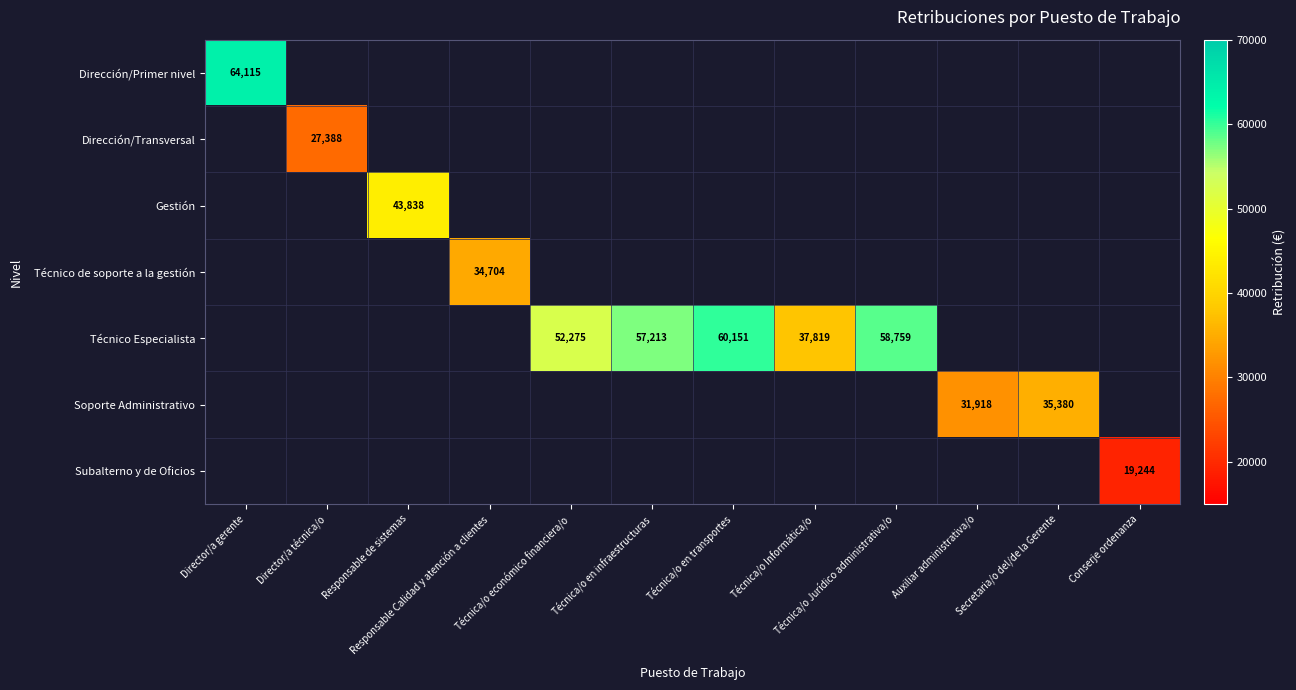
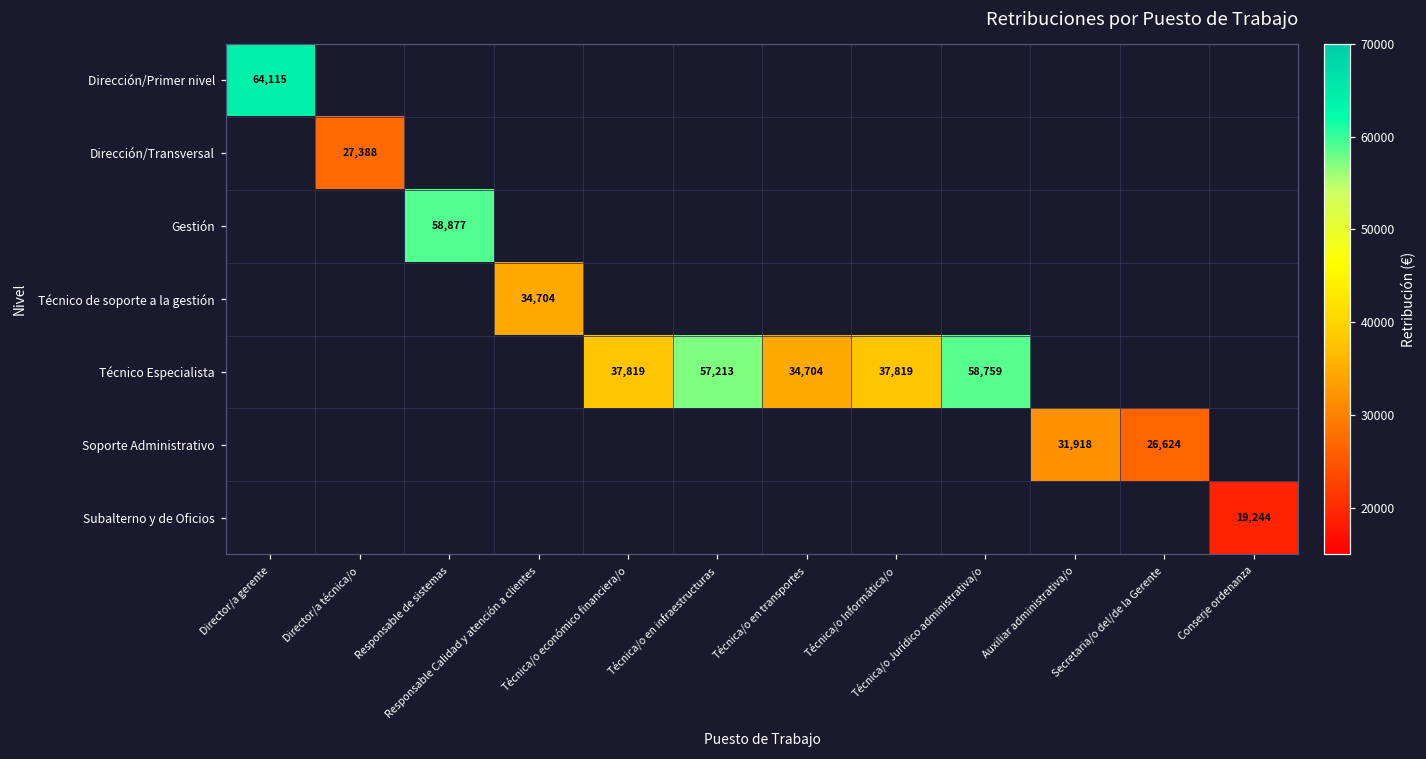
Gestión, Responsable de sistemas: 43,838 -> 58,877
Técnico Especialista, Técnica/o económico financiera/o: 52,275 -> 37,819
Técnico Especialista, Técnica/o en transportes: 60,151 -> 34,704
Soporte Administrativo, Secretaria/o del/de la Gerente: 35,380 -> 26,624
